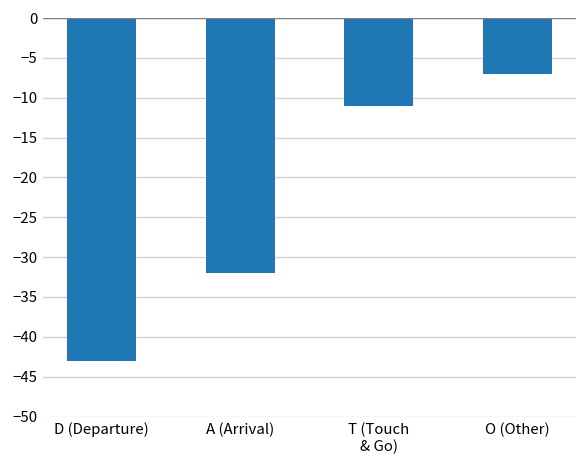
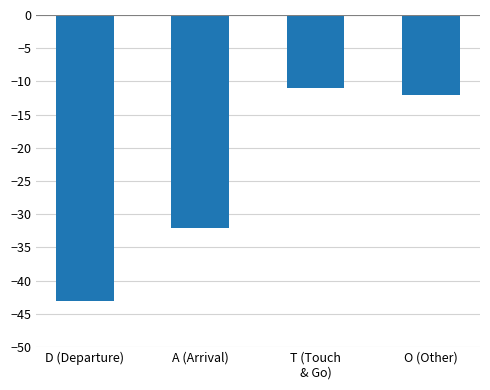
O (Other): -7 -> -12
